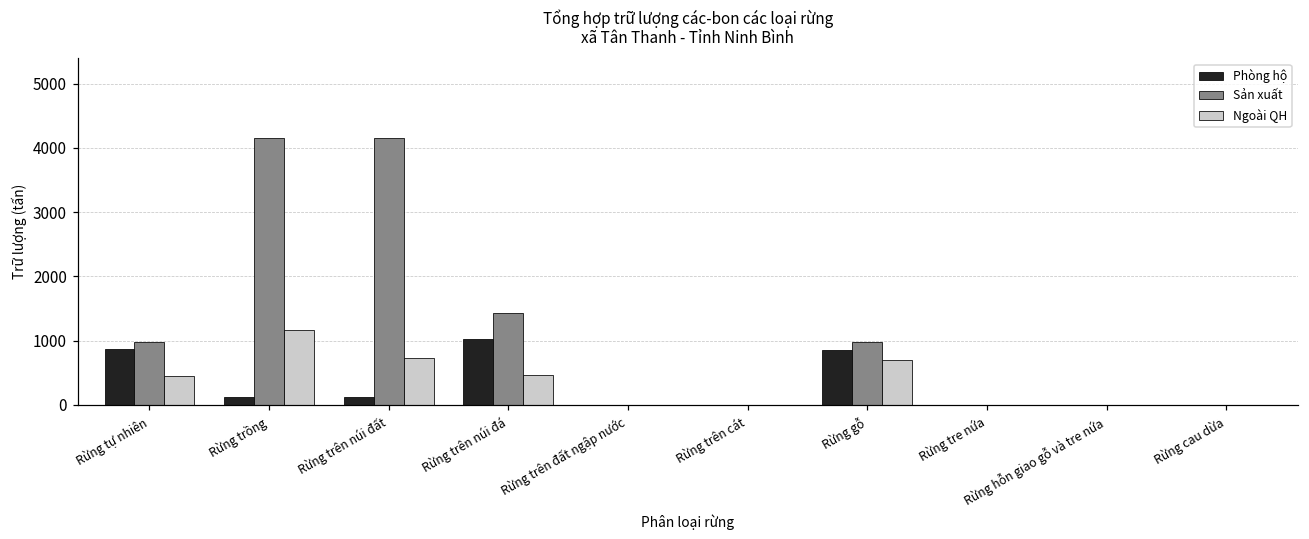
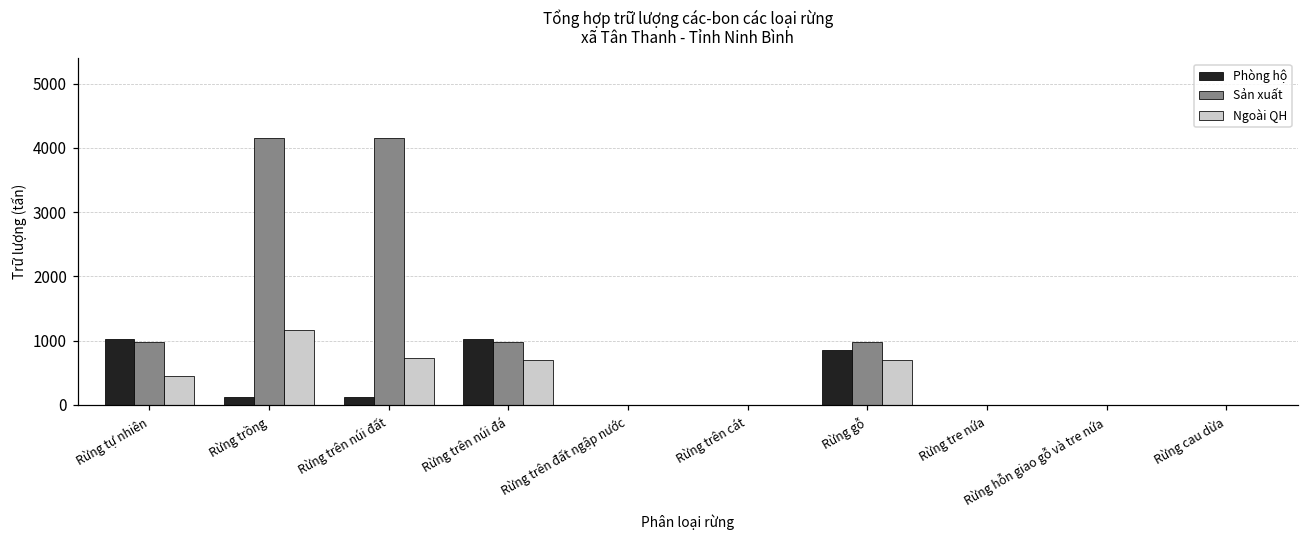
Phòng hộ, Rừng tự nhiên: 900 -> 1000
Sản xuất, Rừng trên núi đá: 1400 -> 1000
Ngoài QH, Rừng trên núi đá: 500 -> 700
